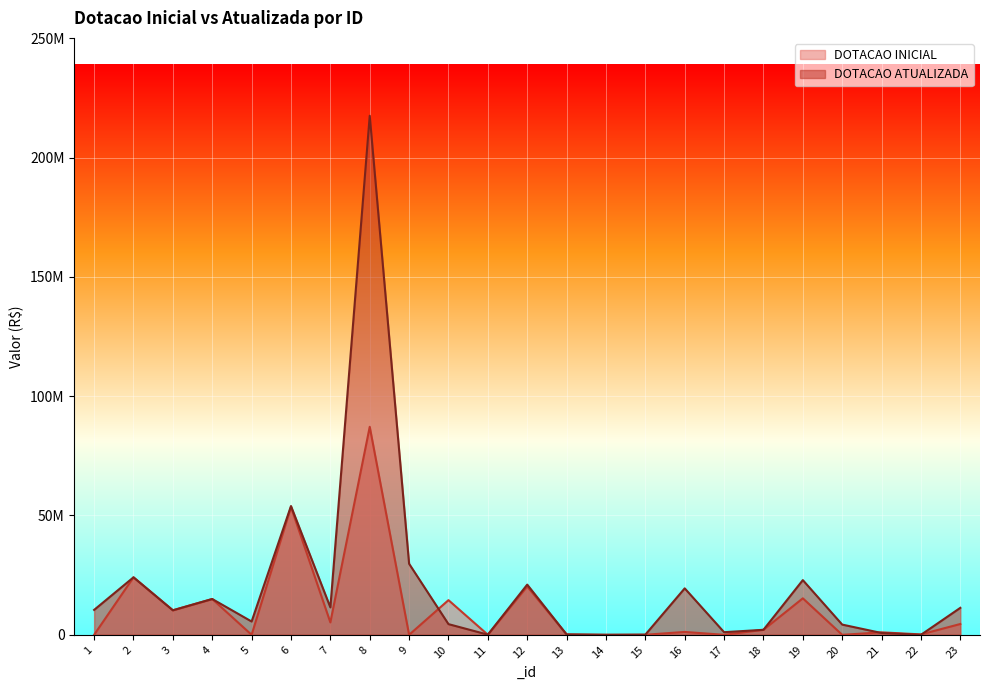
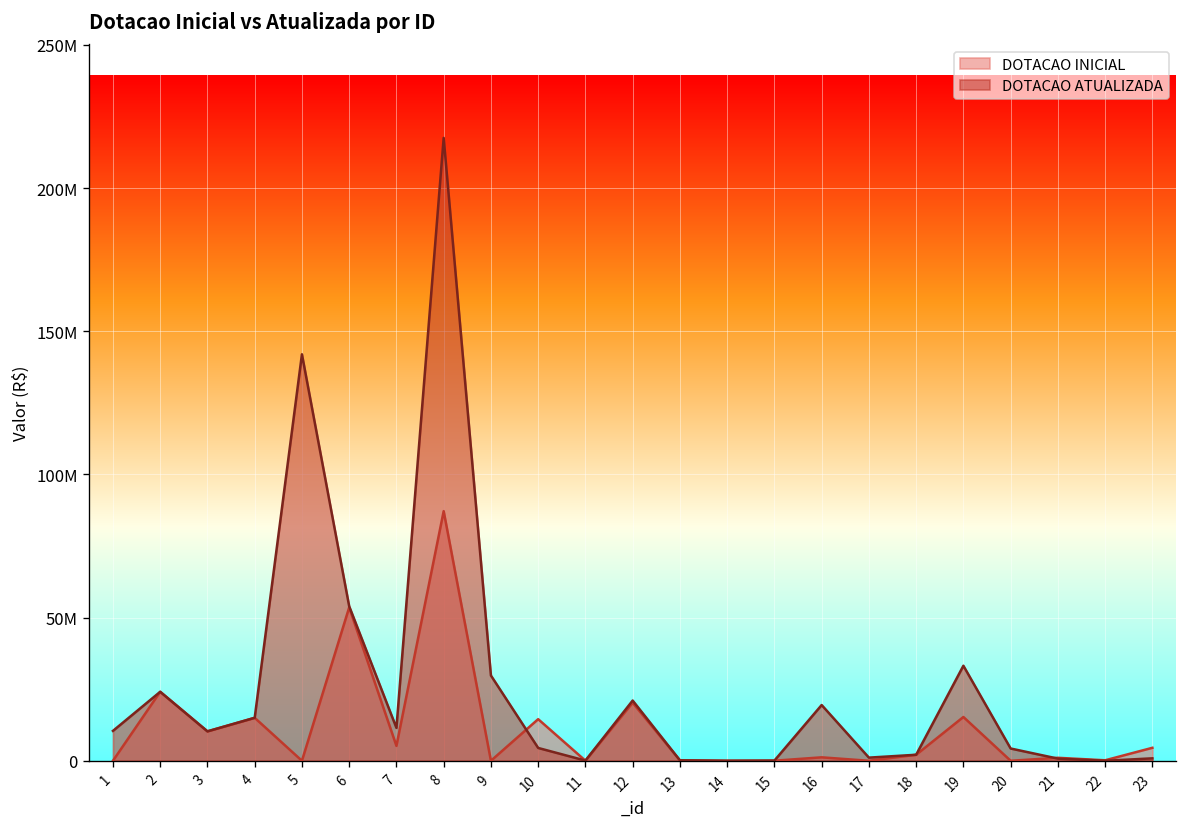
DOTACAO ATUALIZADA, 5: 6000000 -> 142000000
DOTACAO ATUALIZADA, 19: 23000000 -> 33000000
DOTACAO ATUALIZADA, 23: 11000000 -> 1000000
